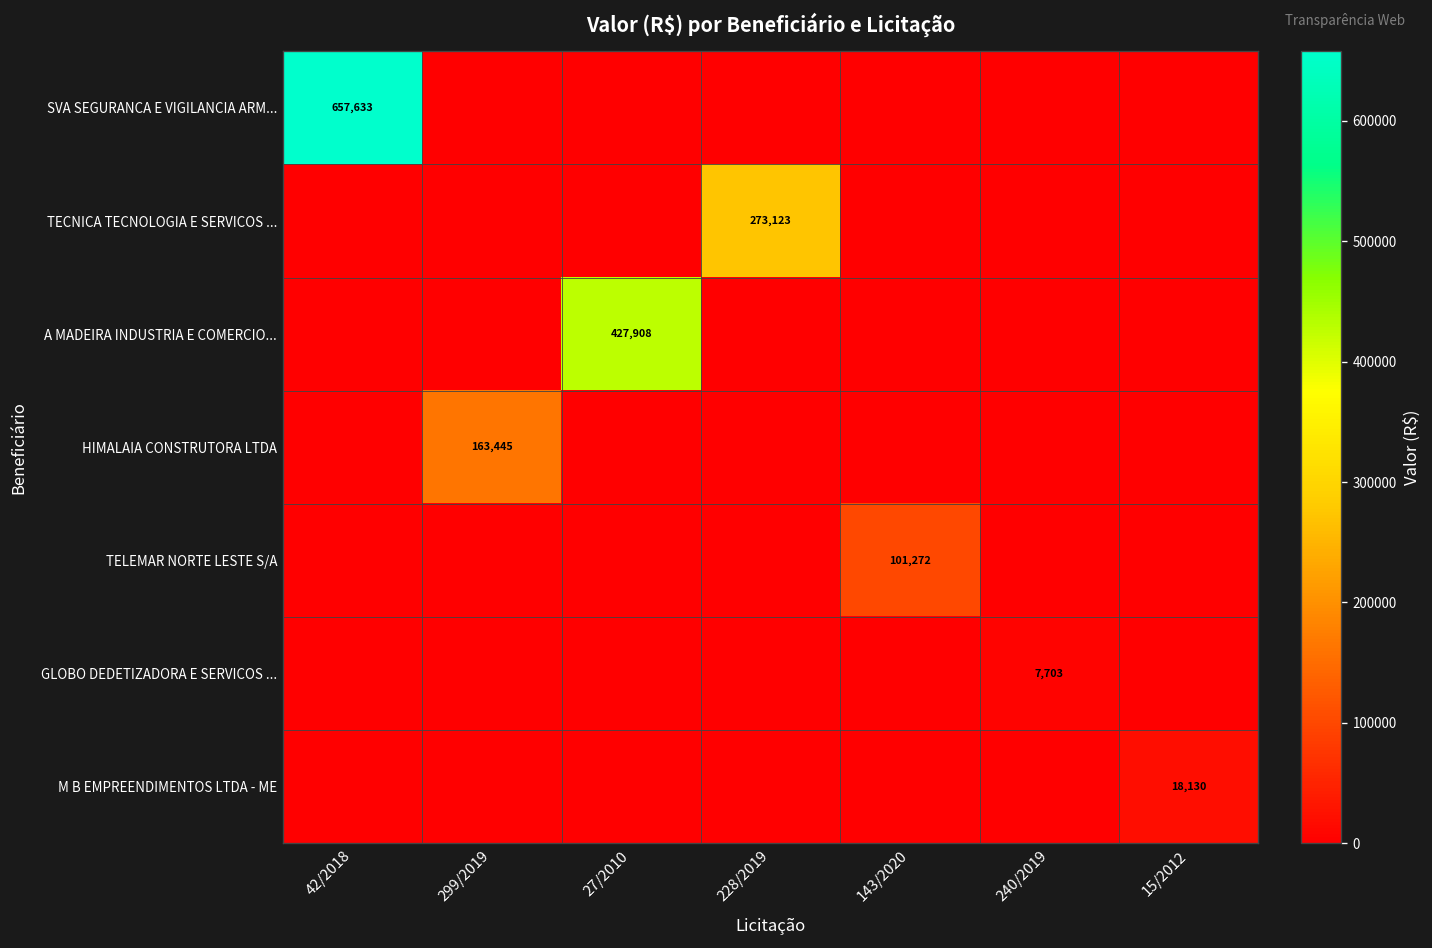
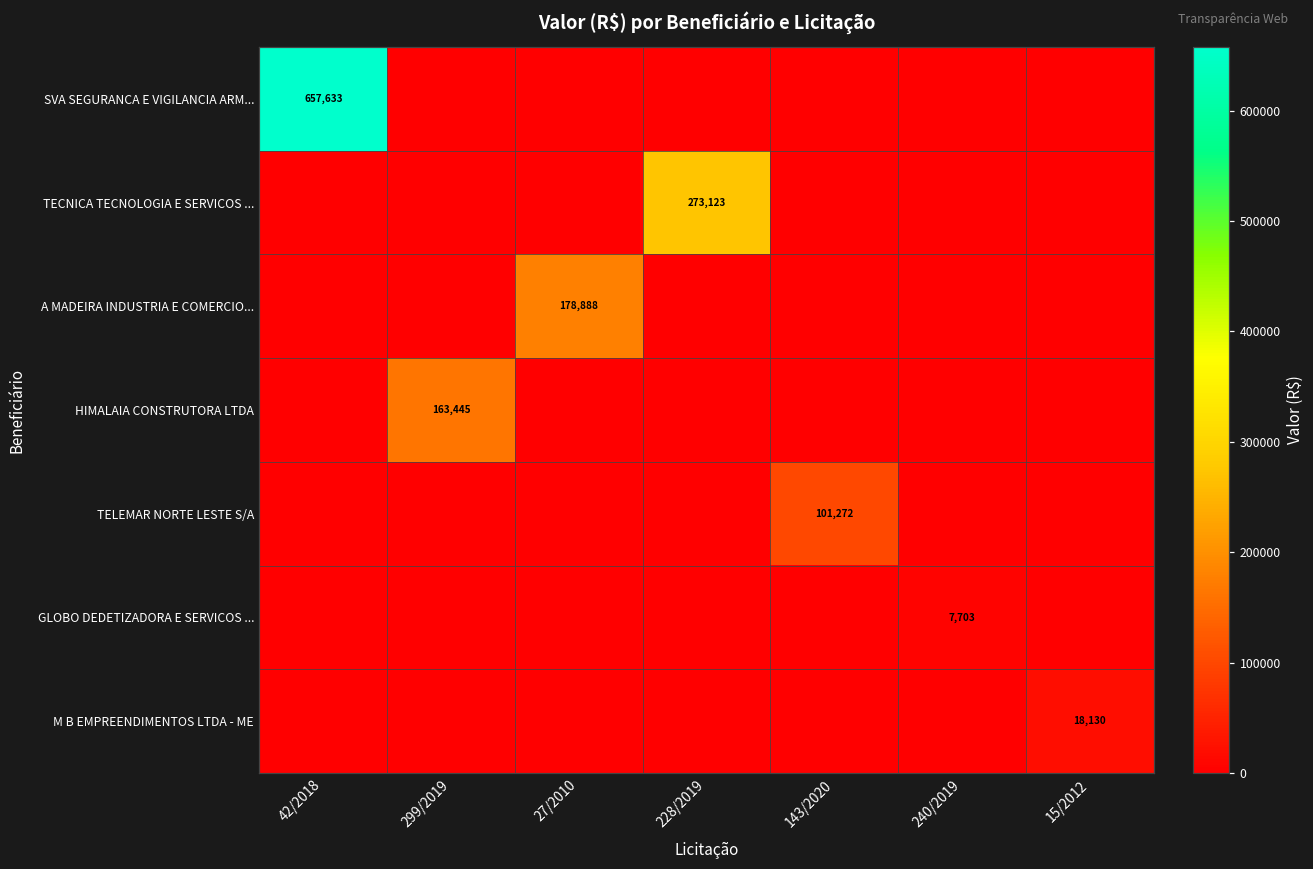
A MADEIRA INDUSTRIA E COMERCIO..., 27/2010: 427,908 -> 178,888
